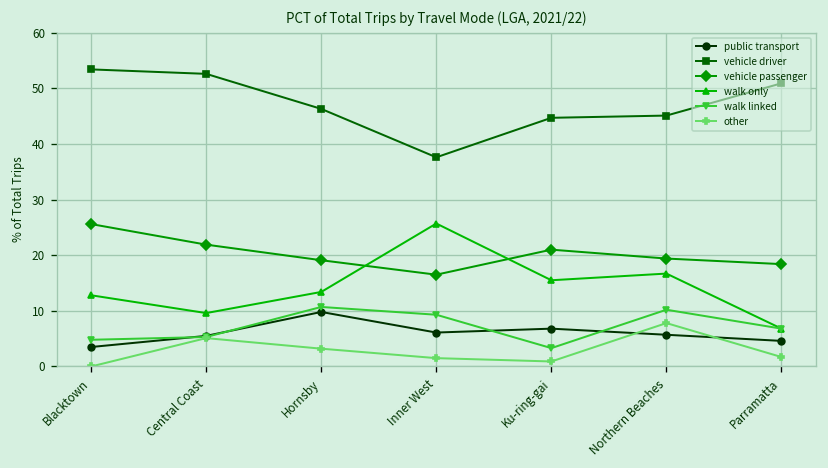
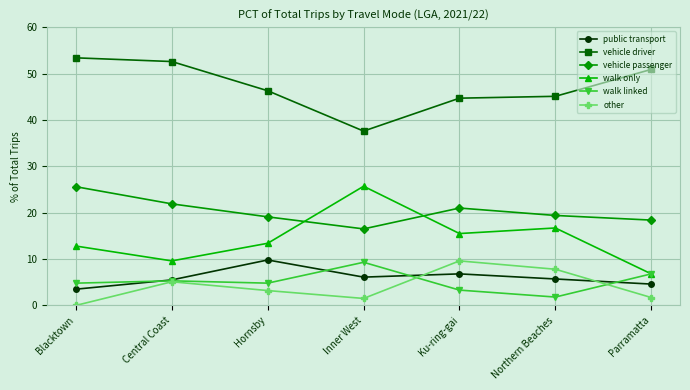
walk linked, Hornsby: 11 -> 5
other, Ku-ring-gai: 1 -> 10
walk linked, Northern Beaches: 10 -> 2
